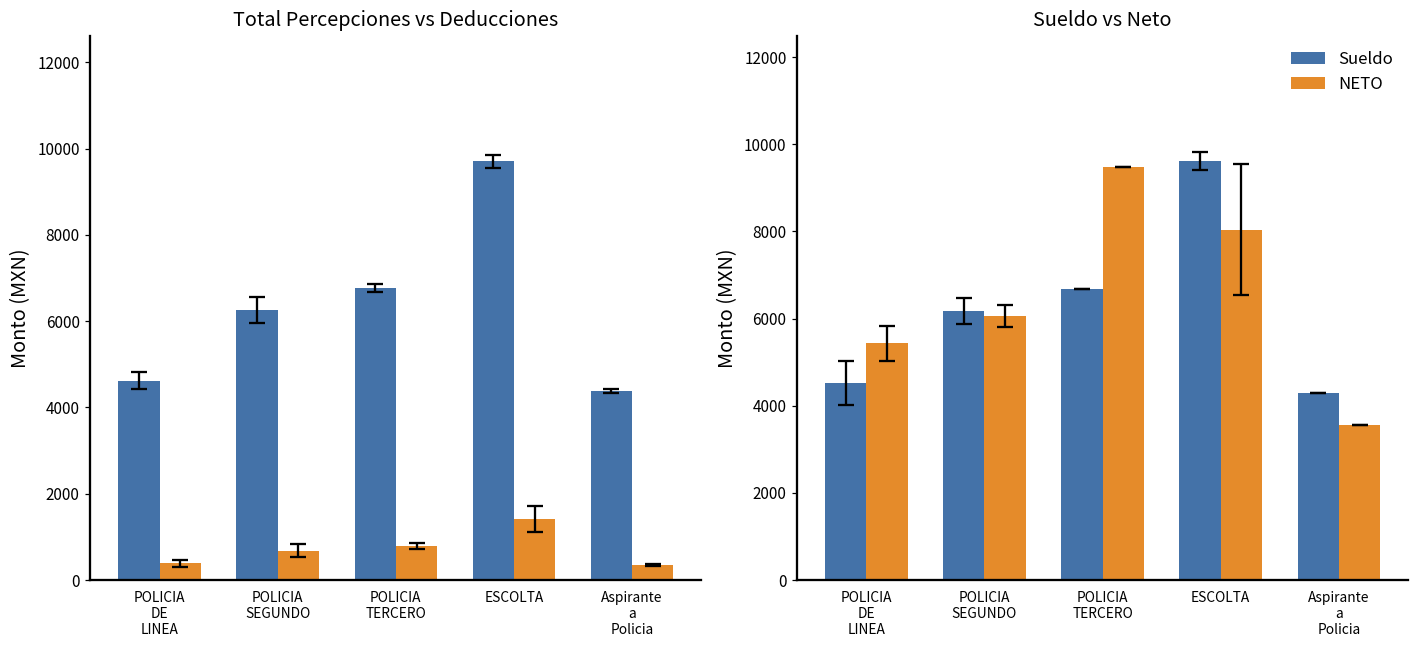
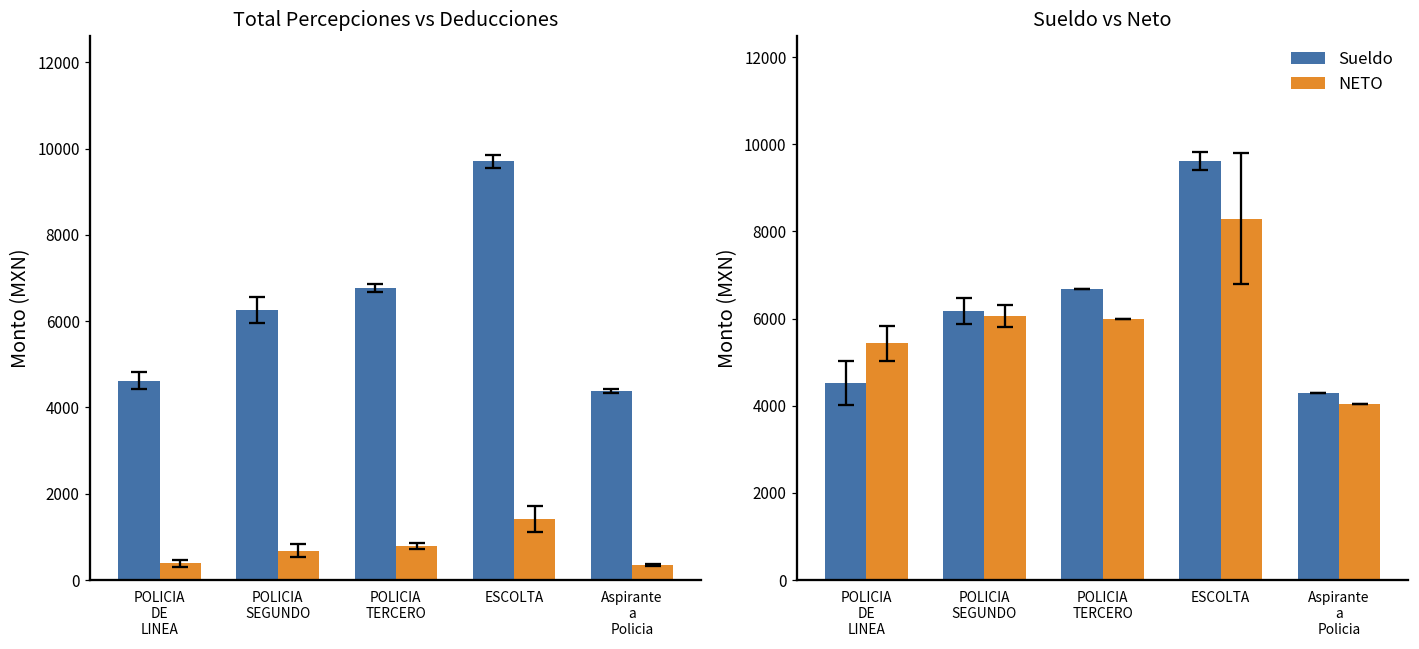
Sueldo vs Neto, NETO, POLICIA TERCERO: 9500 -> 6000
Sueldo vs Neto, NETO, ESCOLTA: 8000 -> 8300
Sueldo vs Neto, NETO, Aspirante a Policia: 3600 -> 4000
